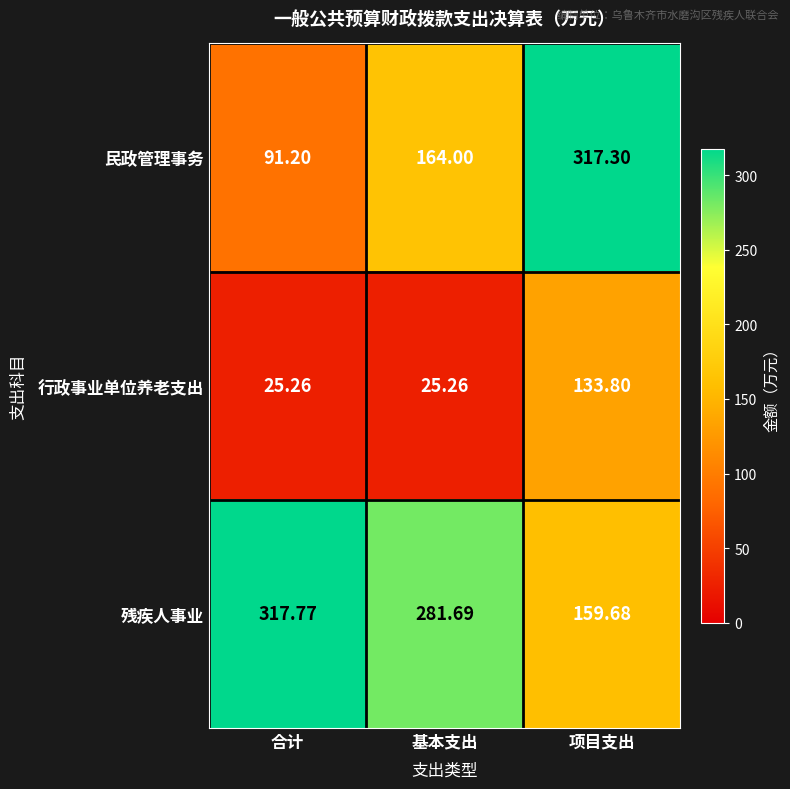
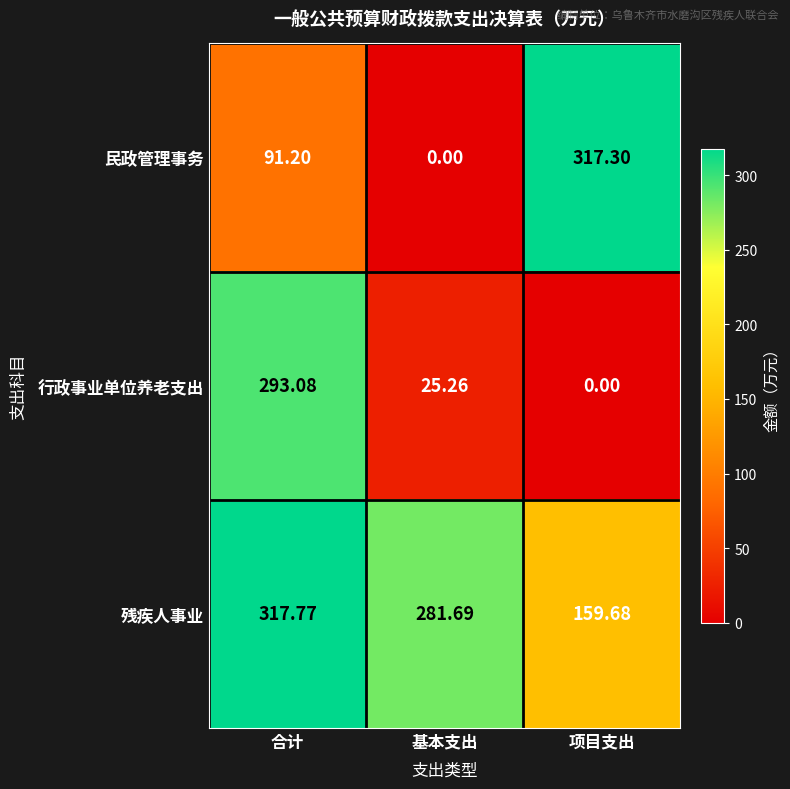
民政管理事务, 基本支出: 164.00 -> 0.00
行政事业单位养老支出, 合计: 25.26 -> 293.08
行政事业单位养老支出, 项目支出: 133.80 -> 0.00
